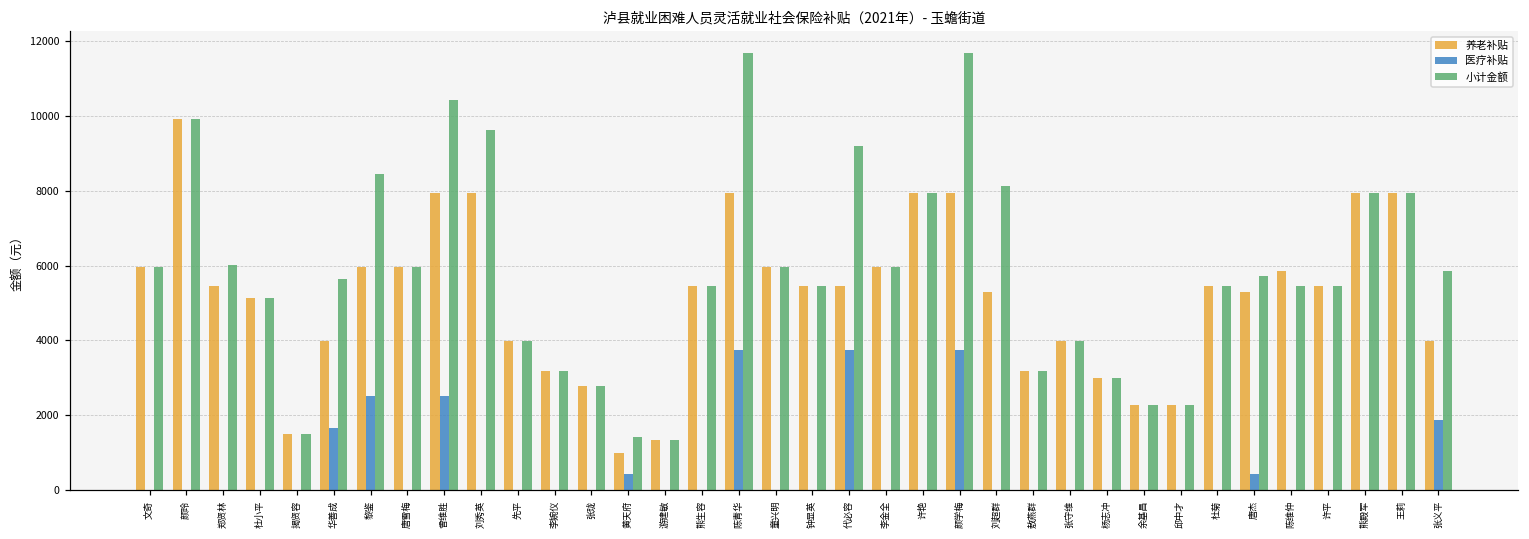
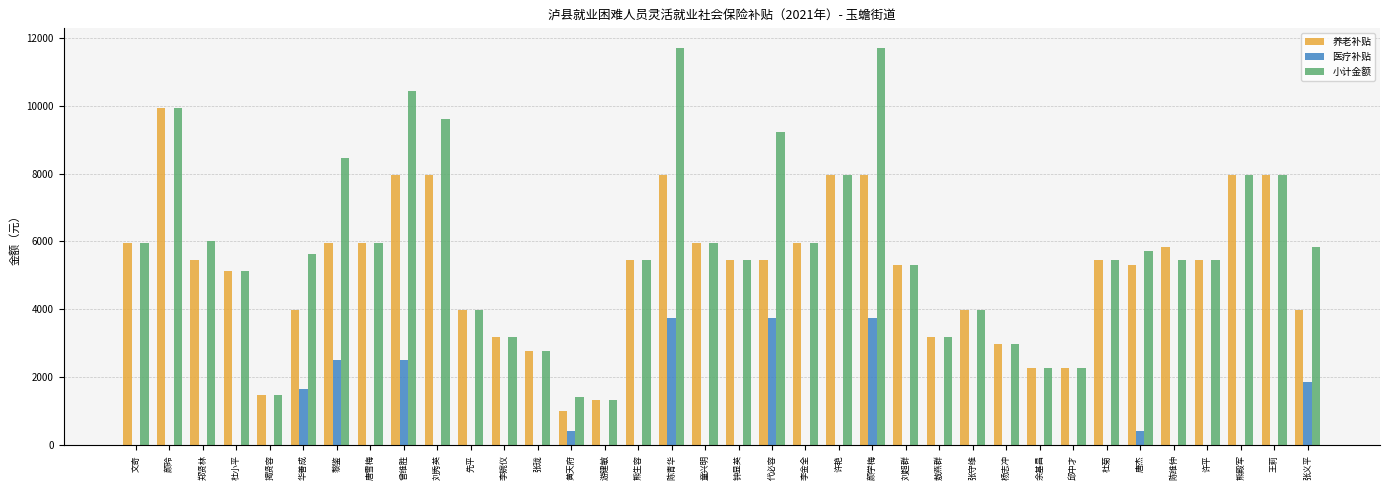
小计金额, 刘超群: 8100 -> 5300
